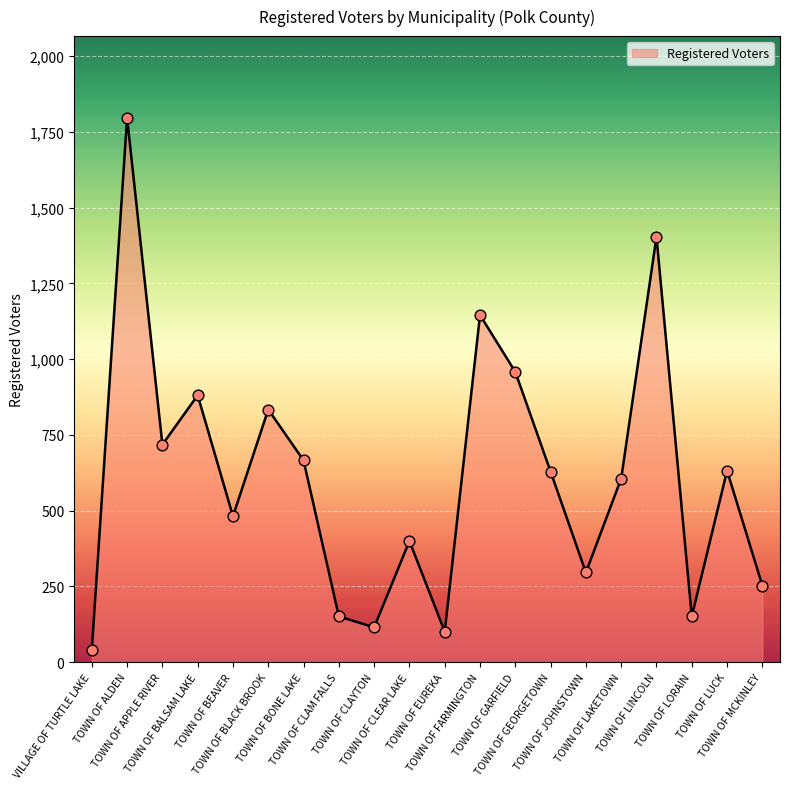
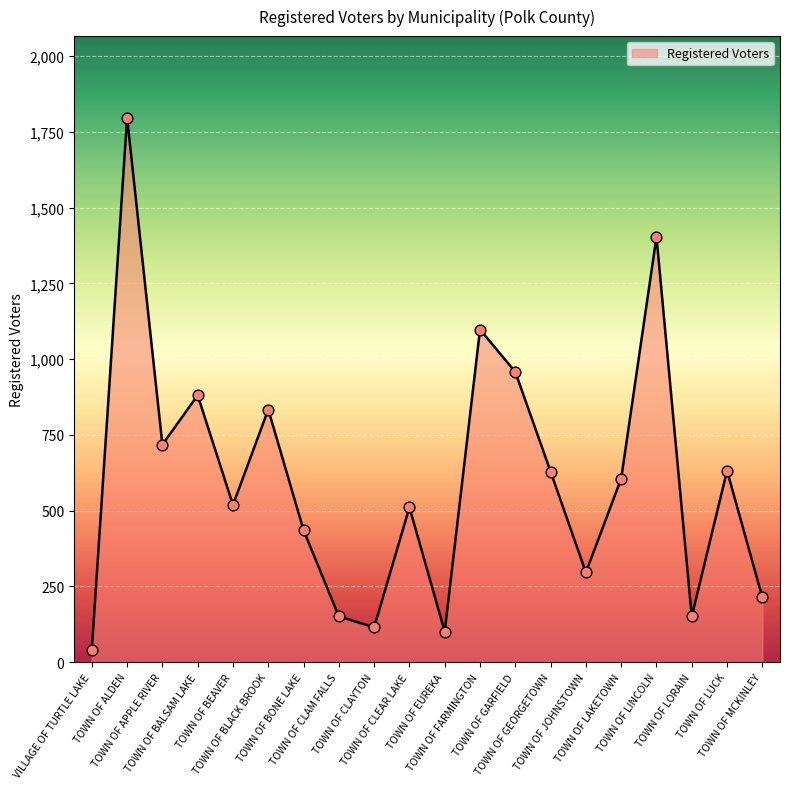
TOWN OF BEAVER: 480 -> 520
TOWN OF BONE LAKE: 670 -> 440
TOWN OF CLEAR LAKE: 400 -> 510
TOWN OF FARMINGTON: 1,150 -> 1,100
TOWN OF MCKINLEY: 250 -> 210
